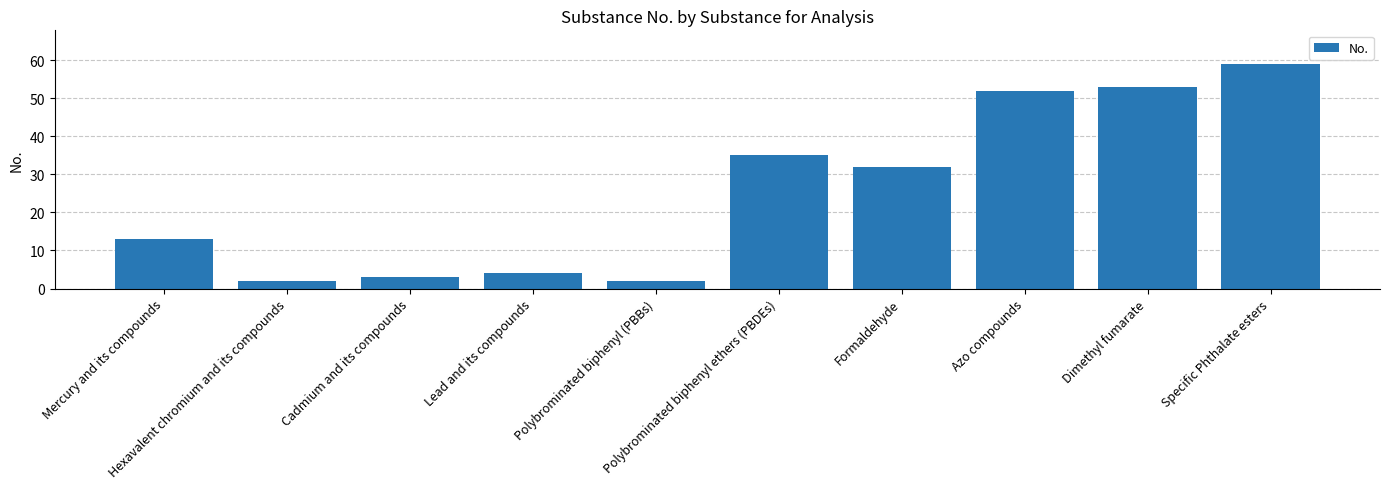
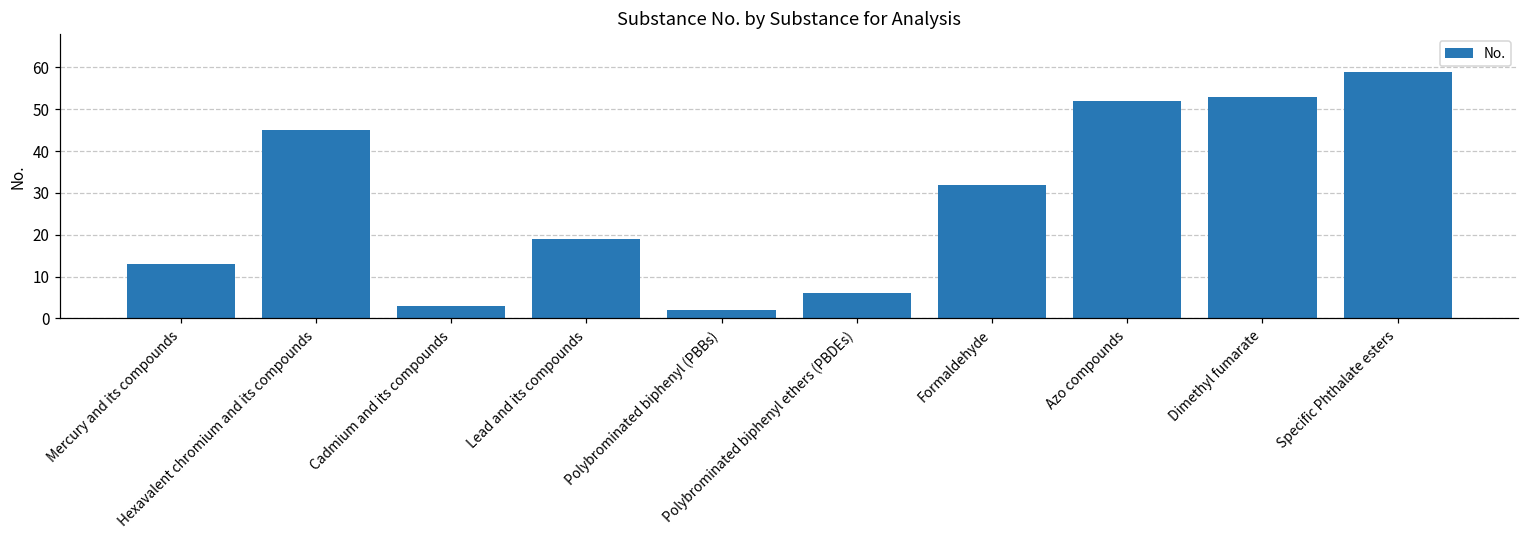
Hexavalent chromium and its compounds: 2 -> 45
Lead and its compounds: 4 -> 19
Polybrominated biphenyl ethers (PBDEs): 35 -> 6
